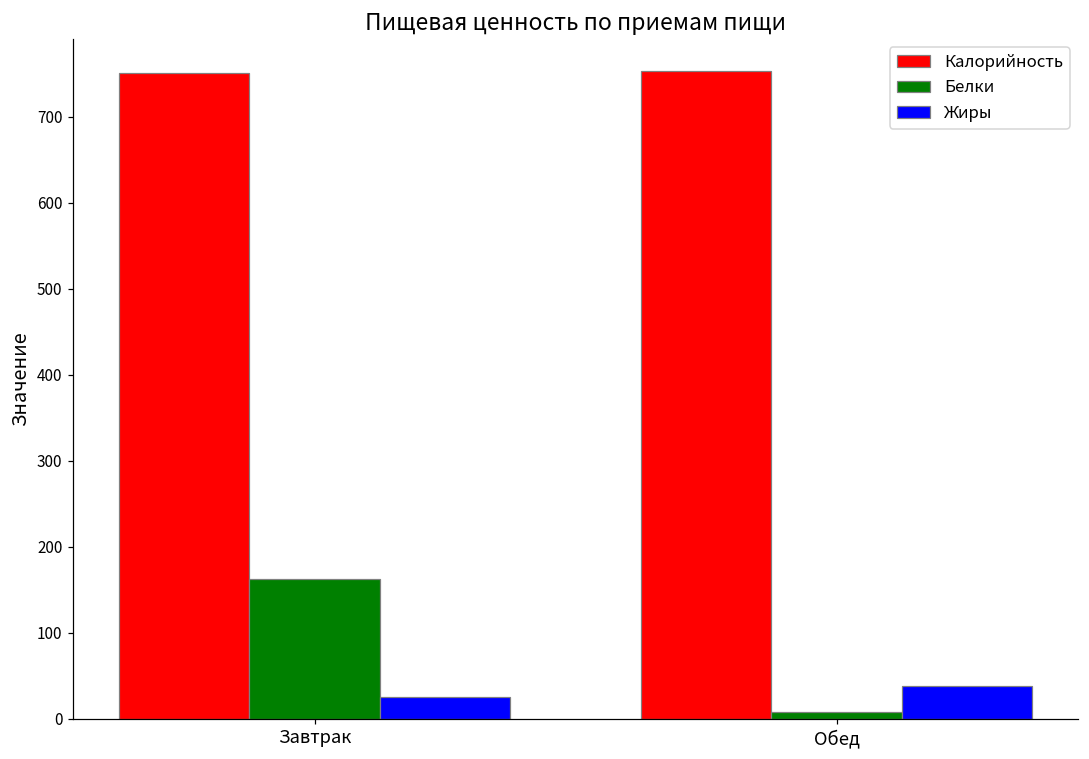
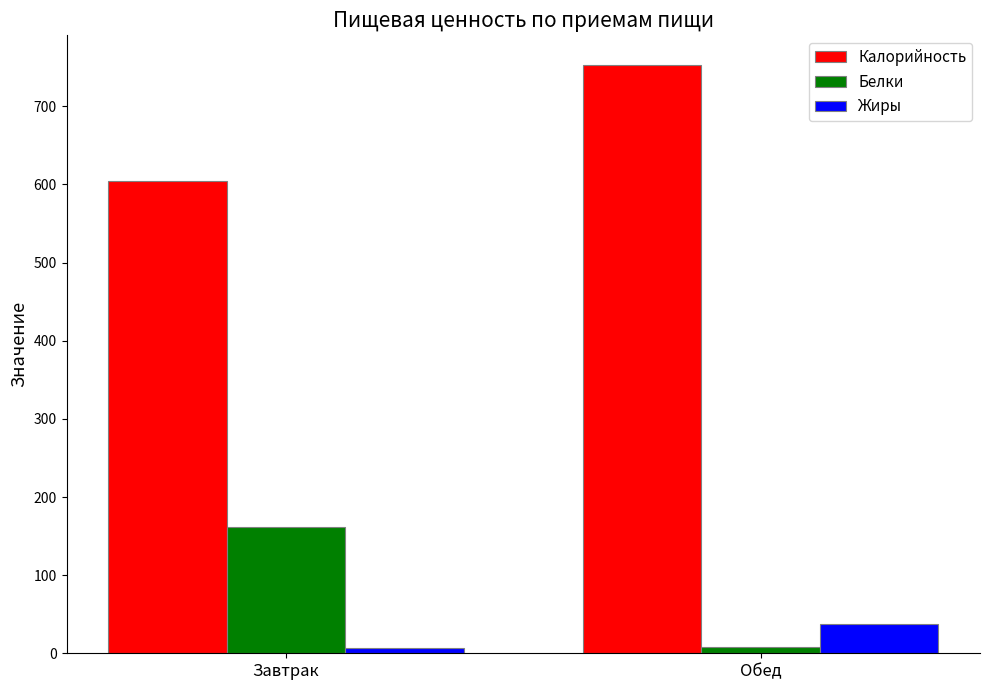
Калорийность, Завтрак: 750 -> 600
Жиры, Завтрак: 30 -> 10
